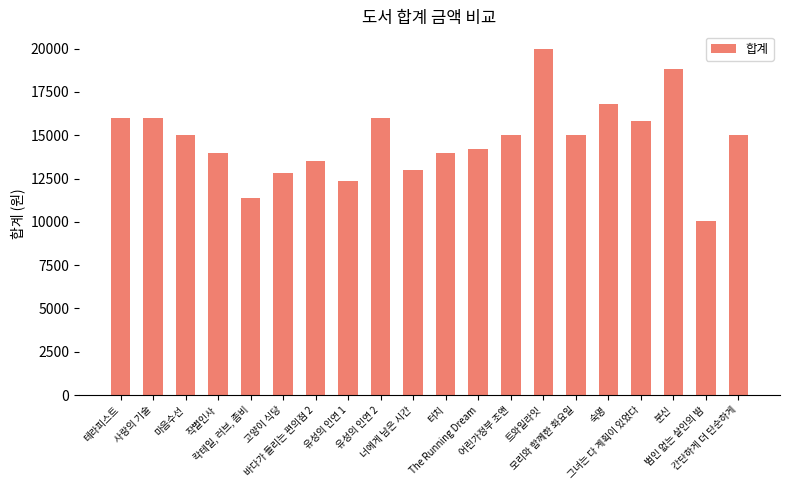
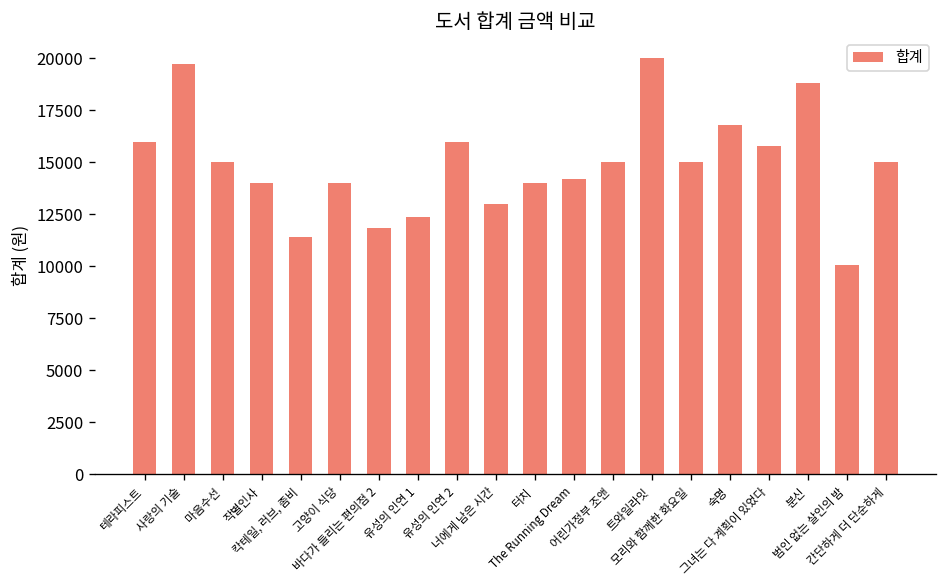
사랑의 기술: 16000 -> 19700
고양이 식당: 12800 -> 14000
바다가 들리는 편의점 2: 13500 -> 11800
